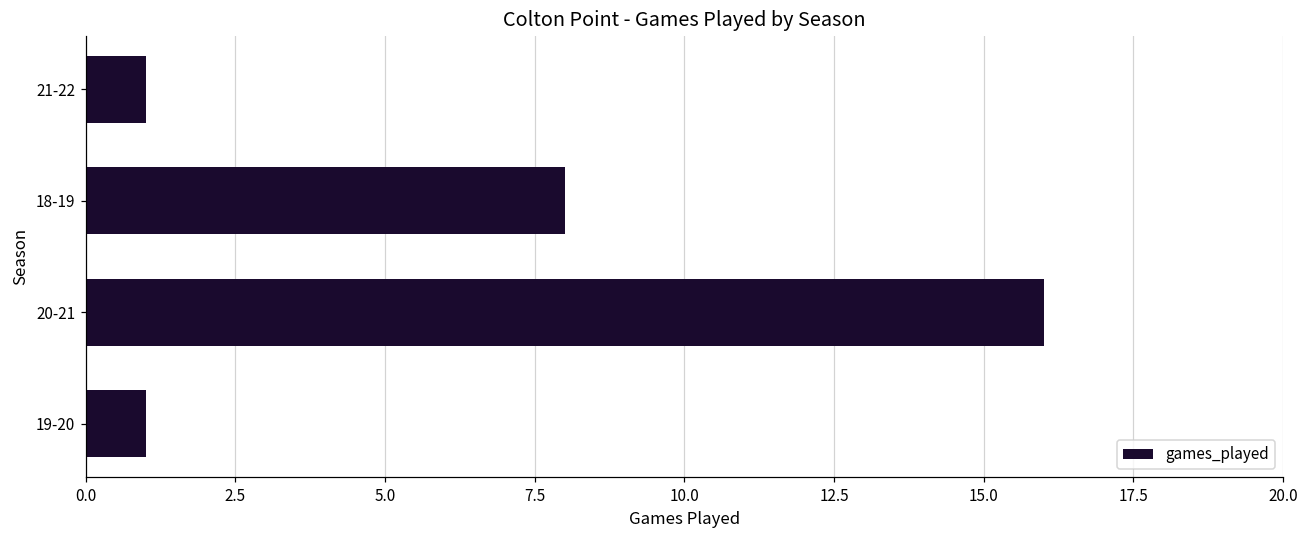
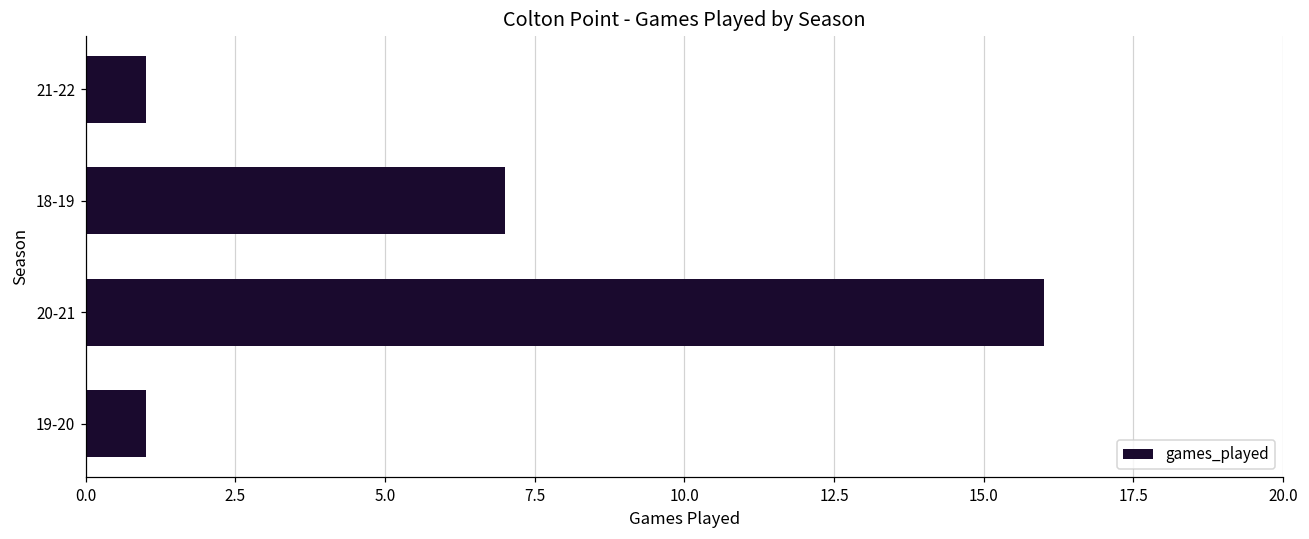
18-19: 8 -> 7
